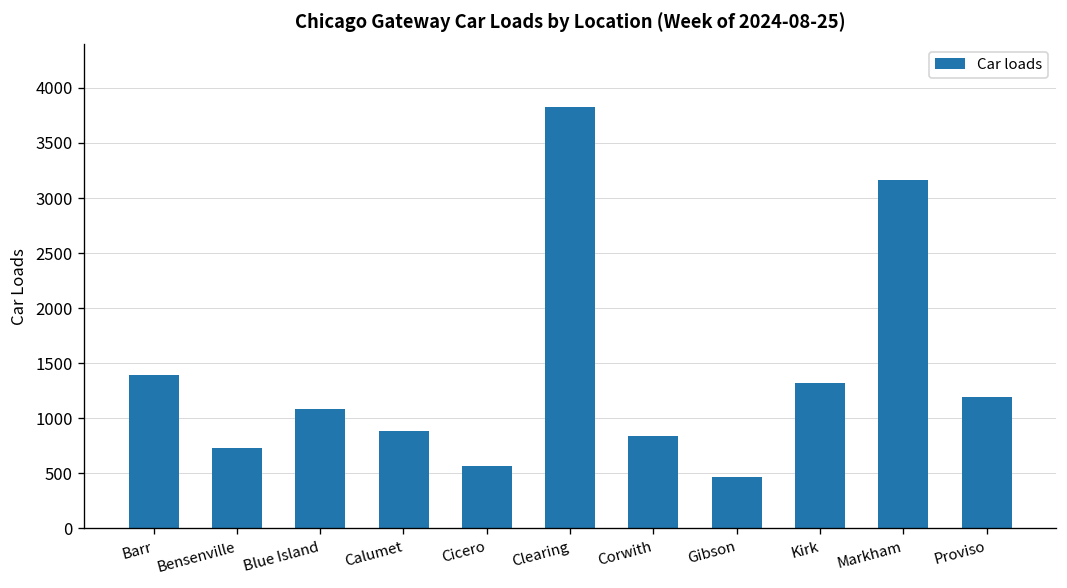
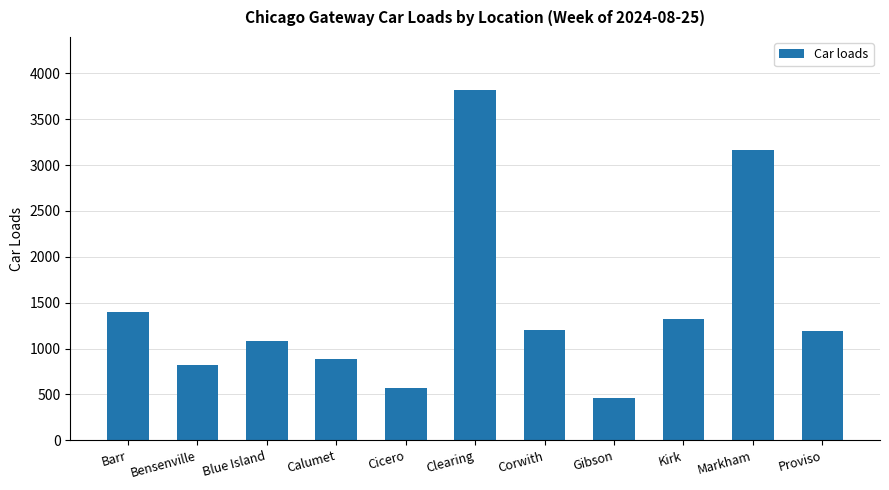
Bensenville: 700 -> 800
Corwith: 800 -> 1200
